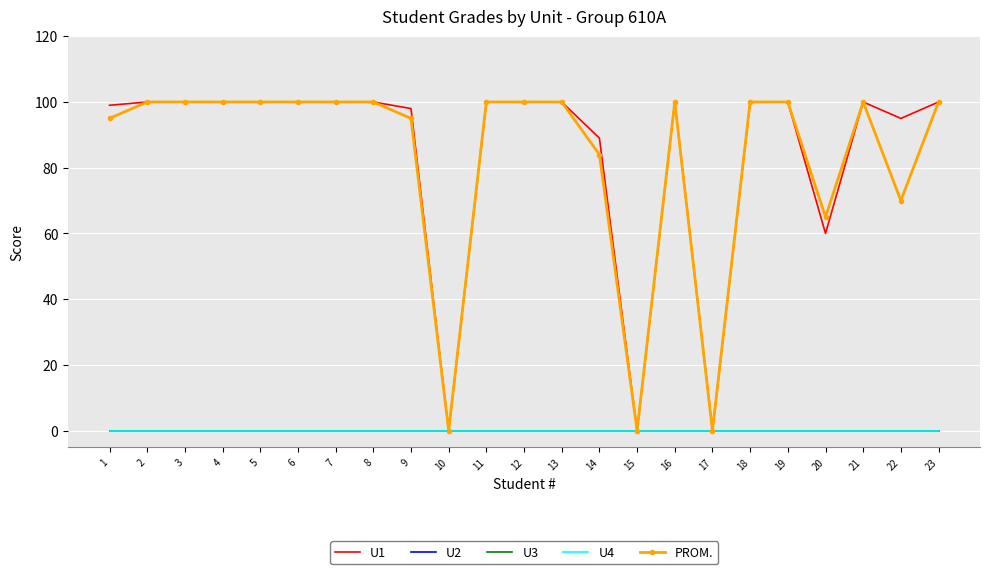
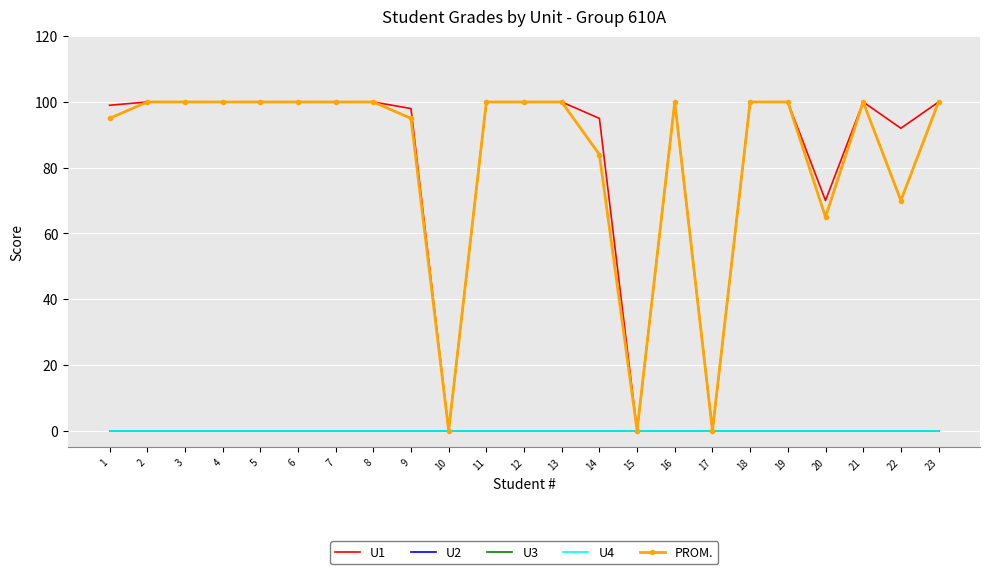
U1, 14: 89 -> 95
U1, 20: 60 -> 70
U1, 22: 95 -> 92
